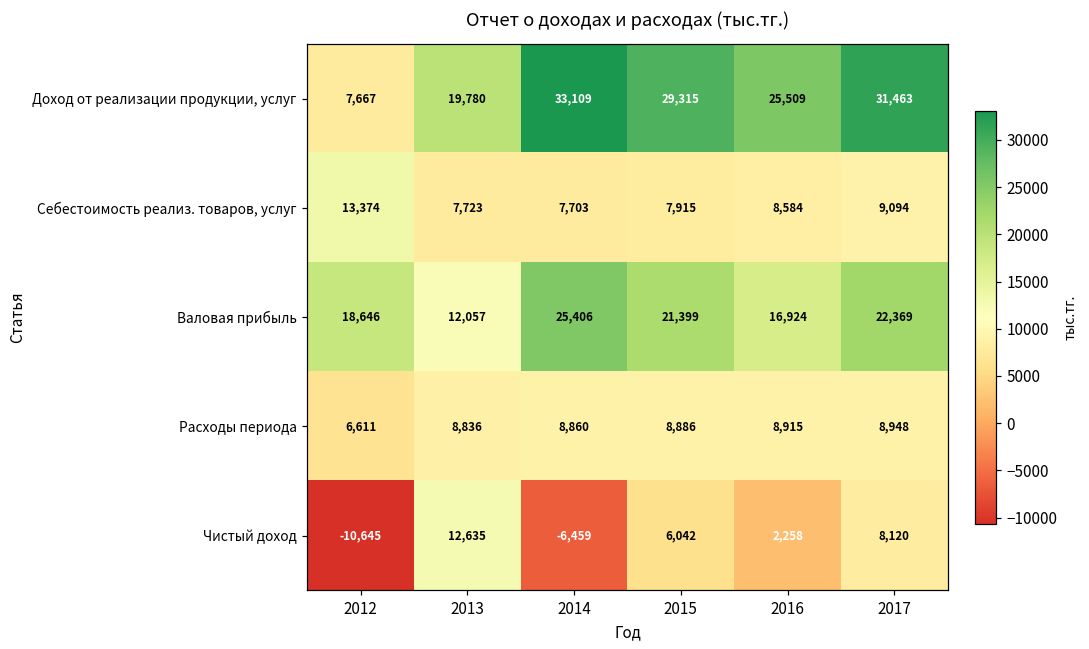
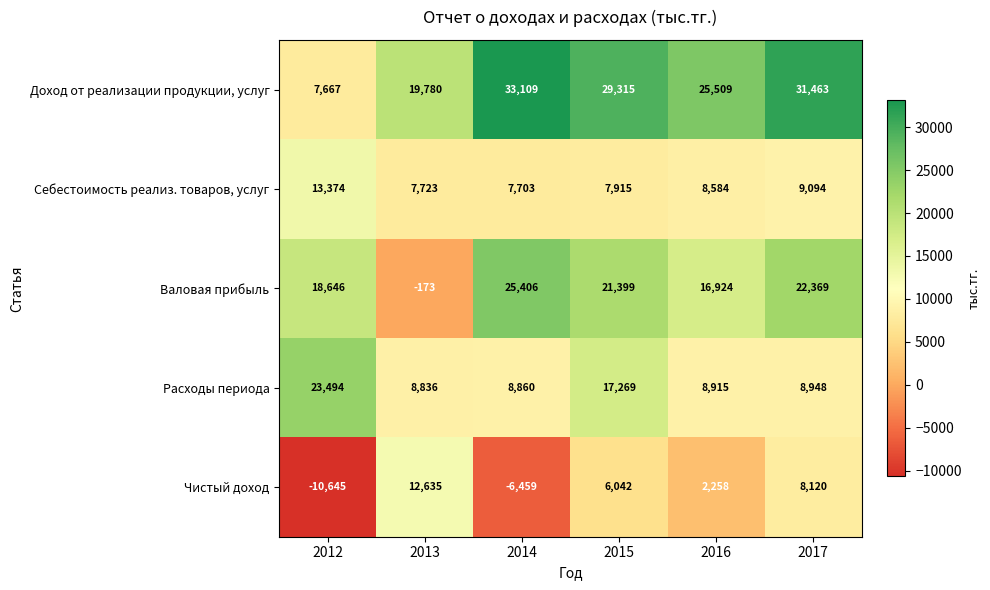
Валовая прибыль, 2013: 12,057 -> -173
Расходы периода, 2012: 6,611 -> 23,494
Расходы периода, 2015: 8,886 -> 17,269
